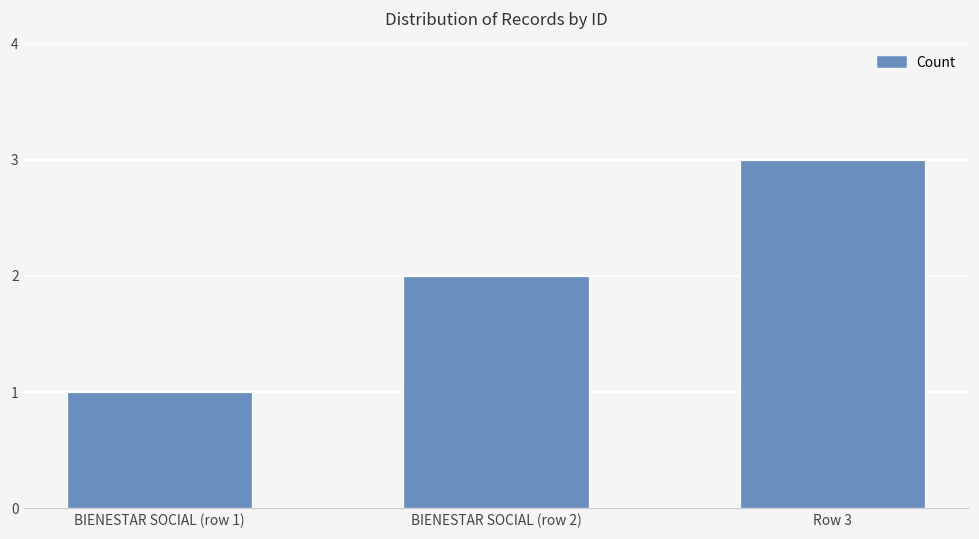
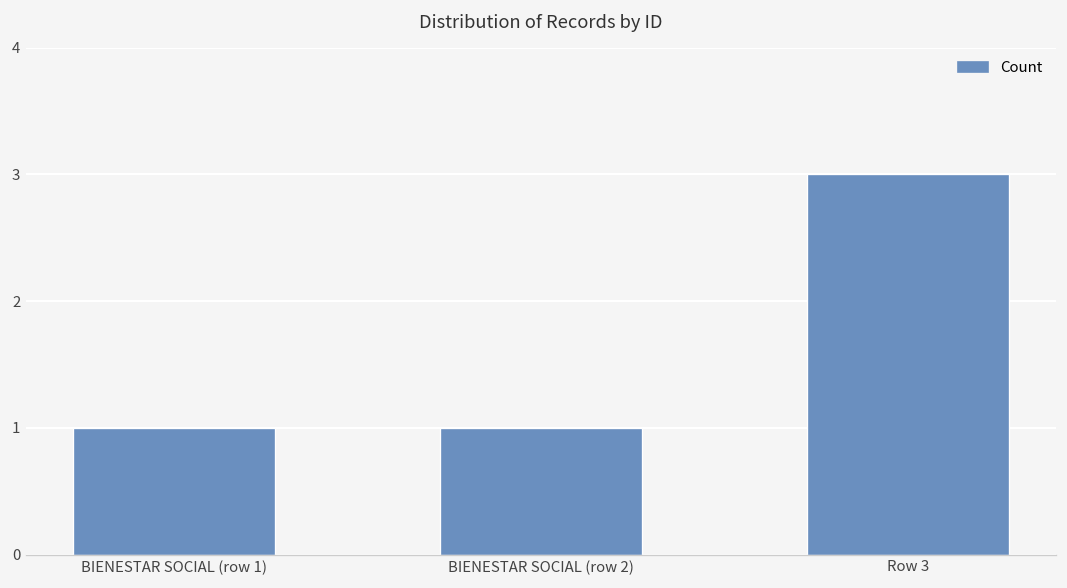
BIENESTAR SOCIAL (row 2): 2 -> 1
